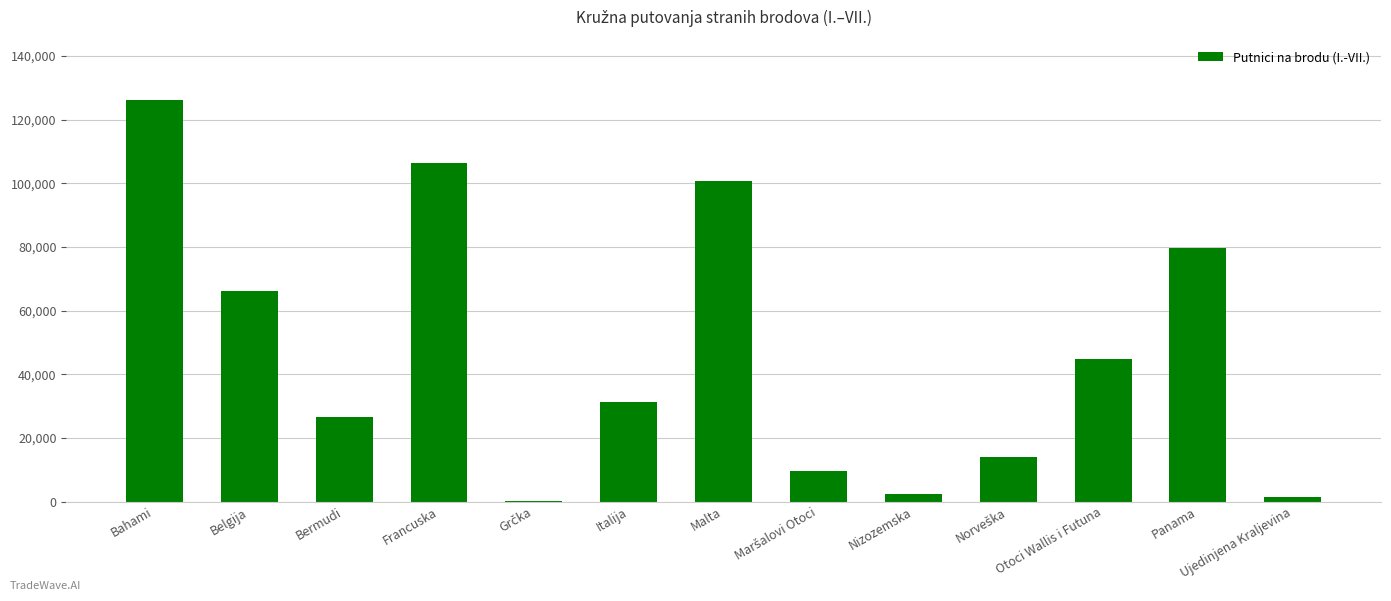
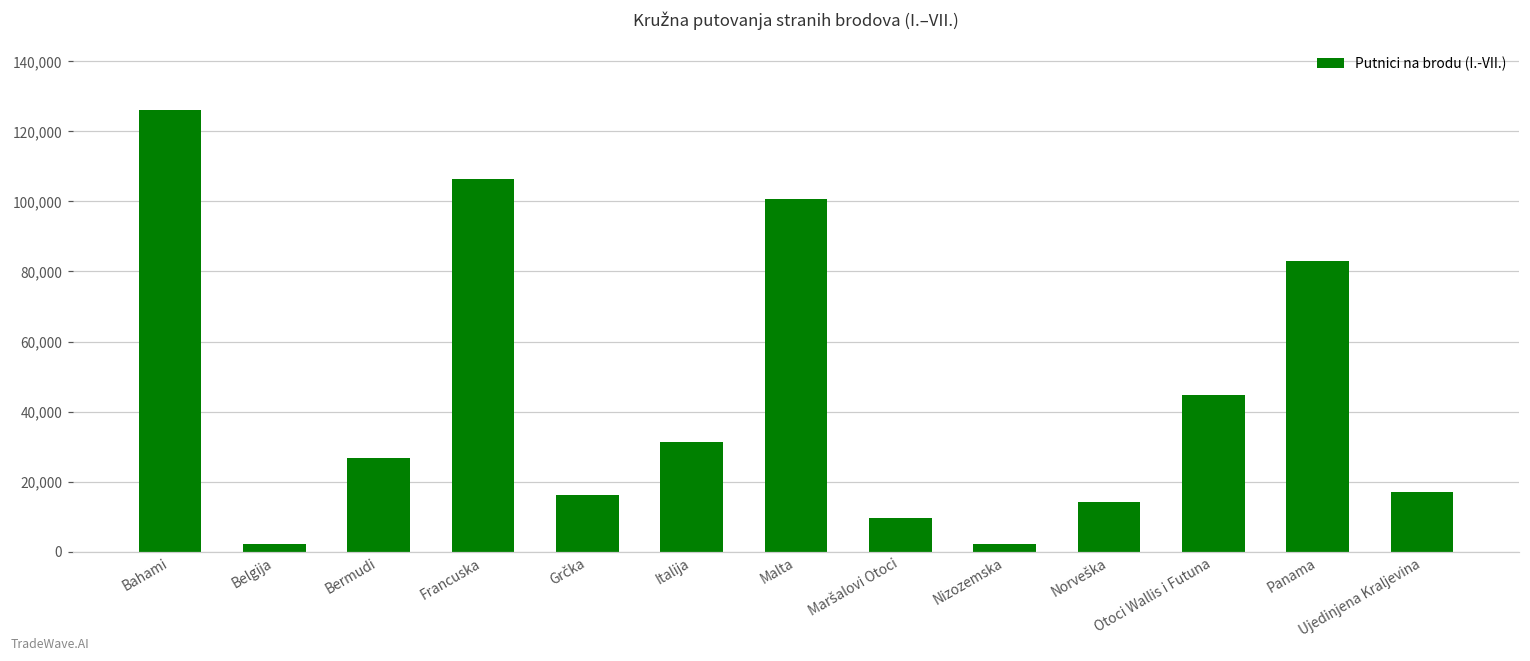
Belgija: 66,000 -> 2,000
Grčka: 0 -> 16,000
Panama: 80,000 -> 83,000
Ujedinjena Kraljevina: 2,000 -> 17,000
